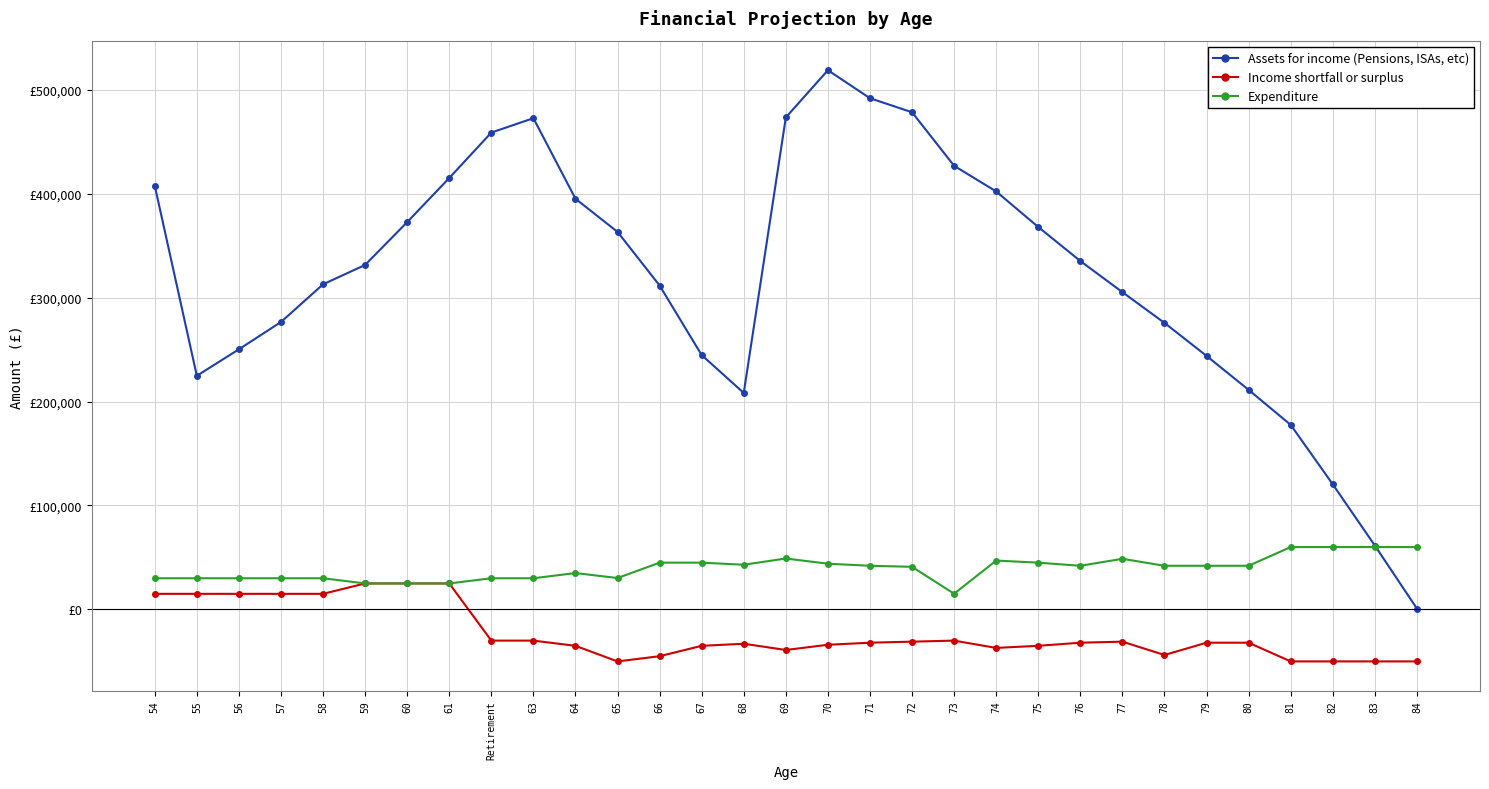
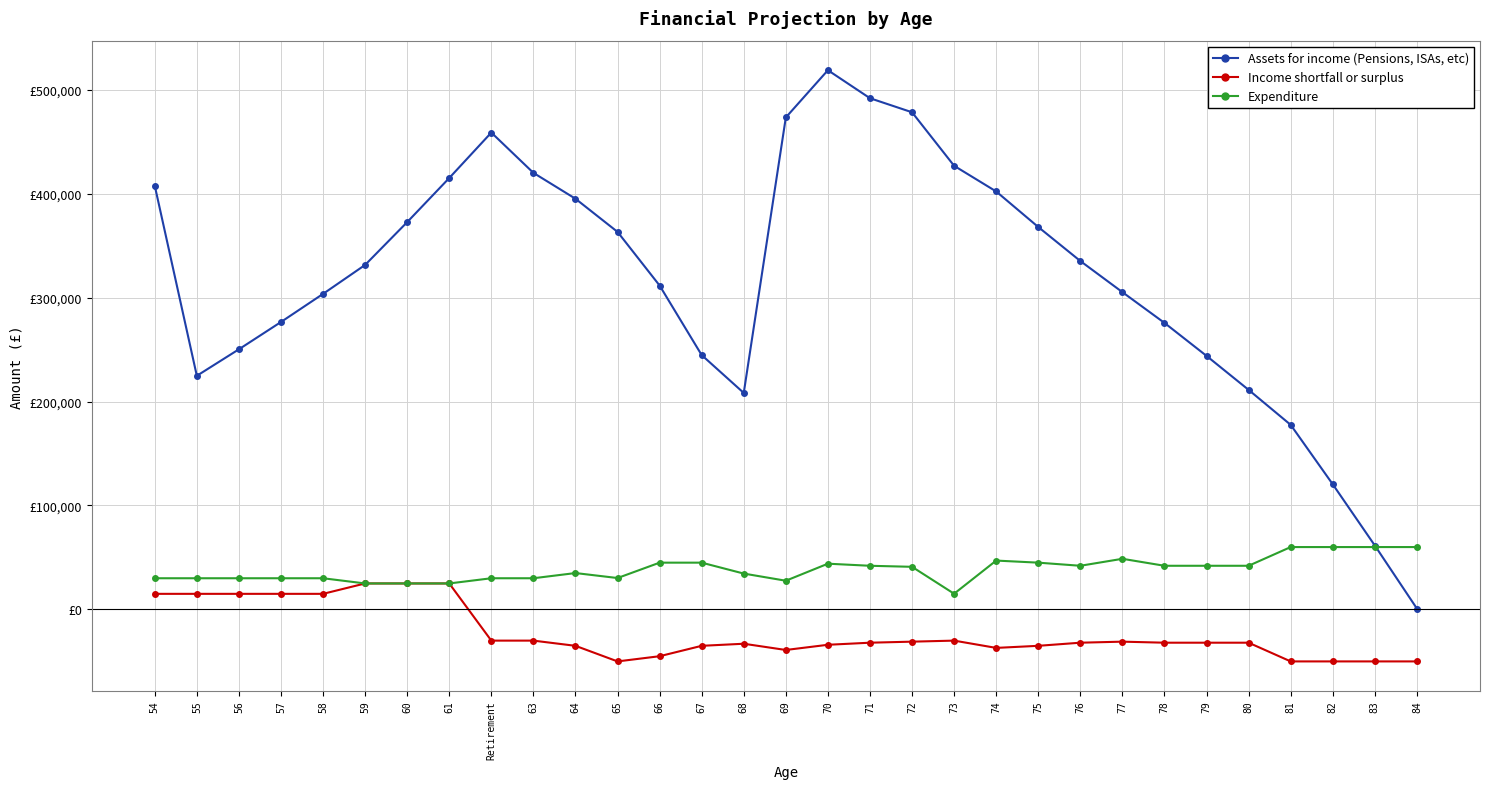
Assets for income (Pensions, ISAs, etc), 58: £313,000 -> £304,000
Assets for income (Pensions, ISAs, etc), 63: £473,000 -> £420,000
Expenditure, 68: £43,000 -> £34,000
Expenditure, 69: £49,000 -> £28,000
Income shortfall or surplus, 78: £-44,000 -> £-32,000
